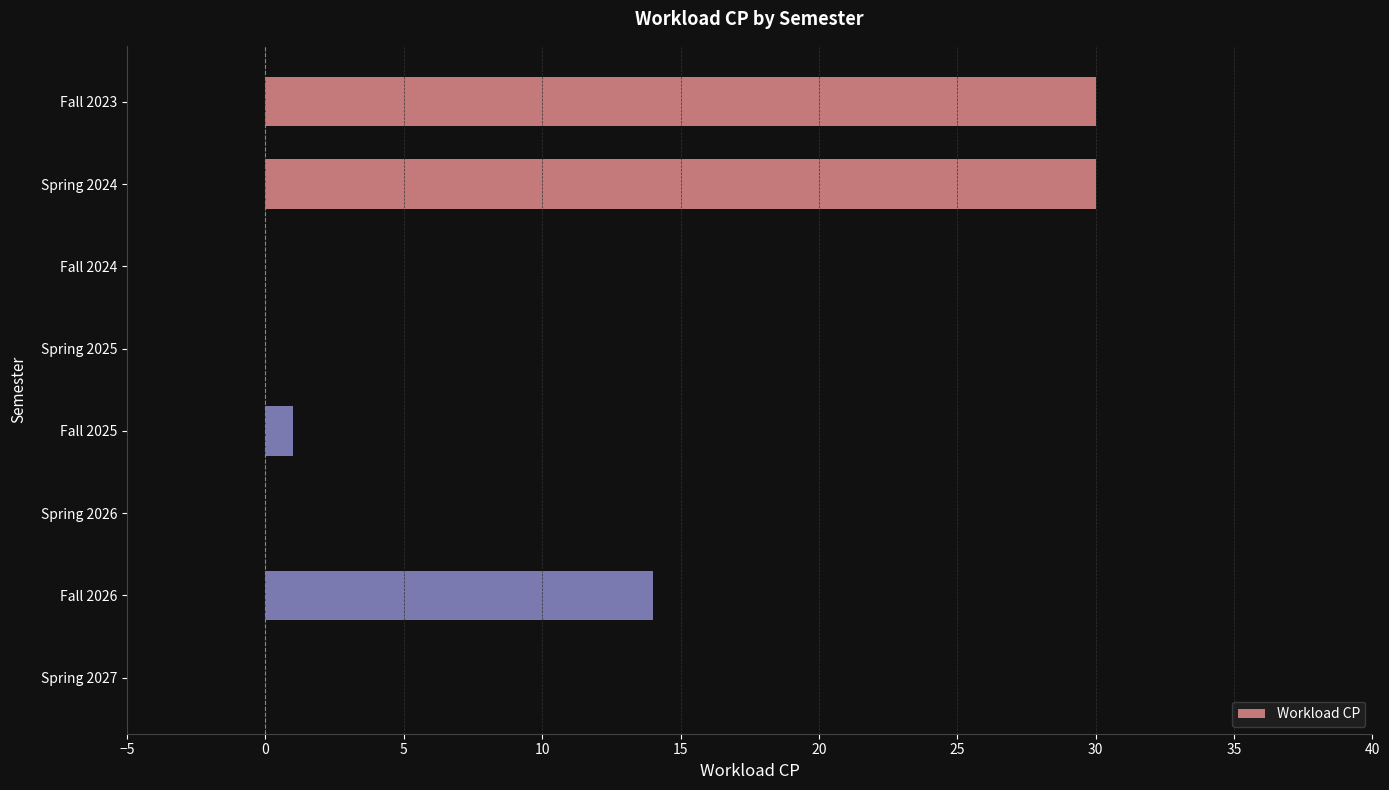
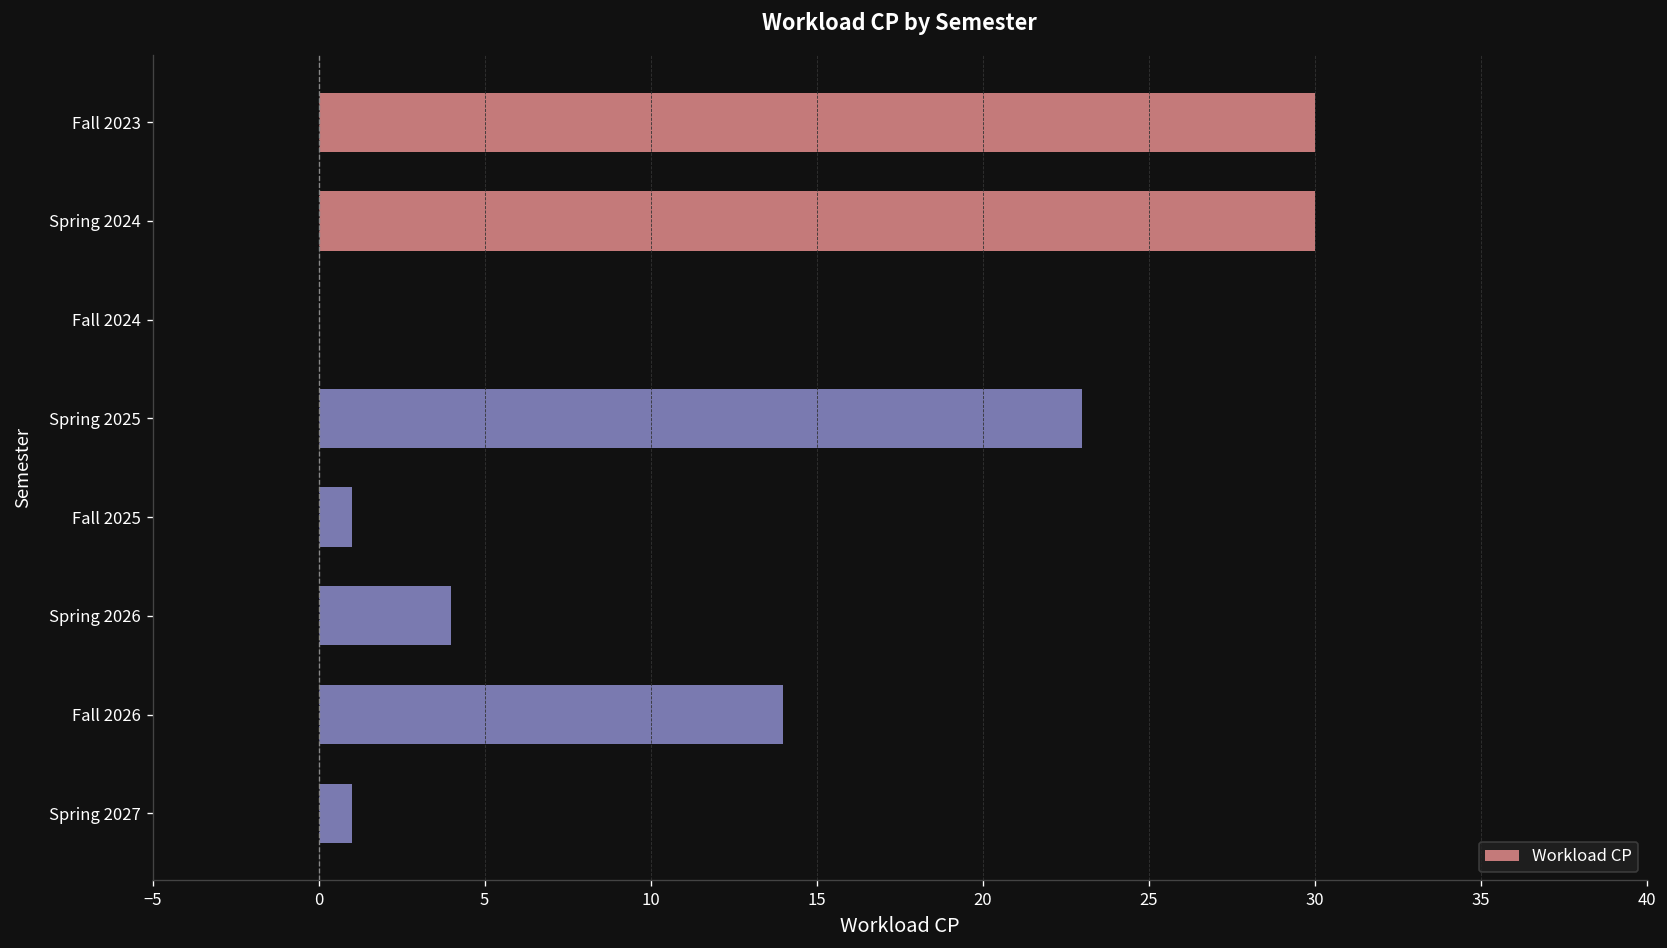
Spring 2025: 0 -> 23
Spring 2026: 0 -> 4
Spring 2027: 0 -> 1
